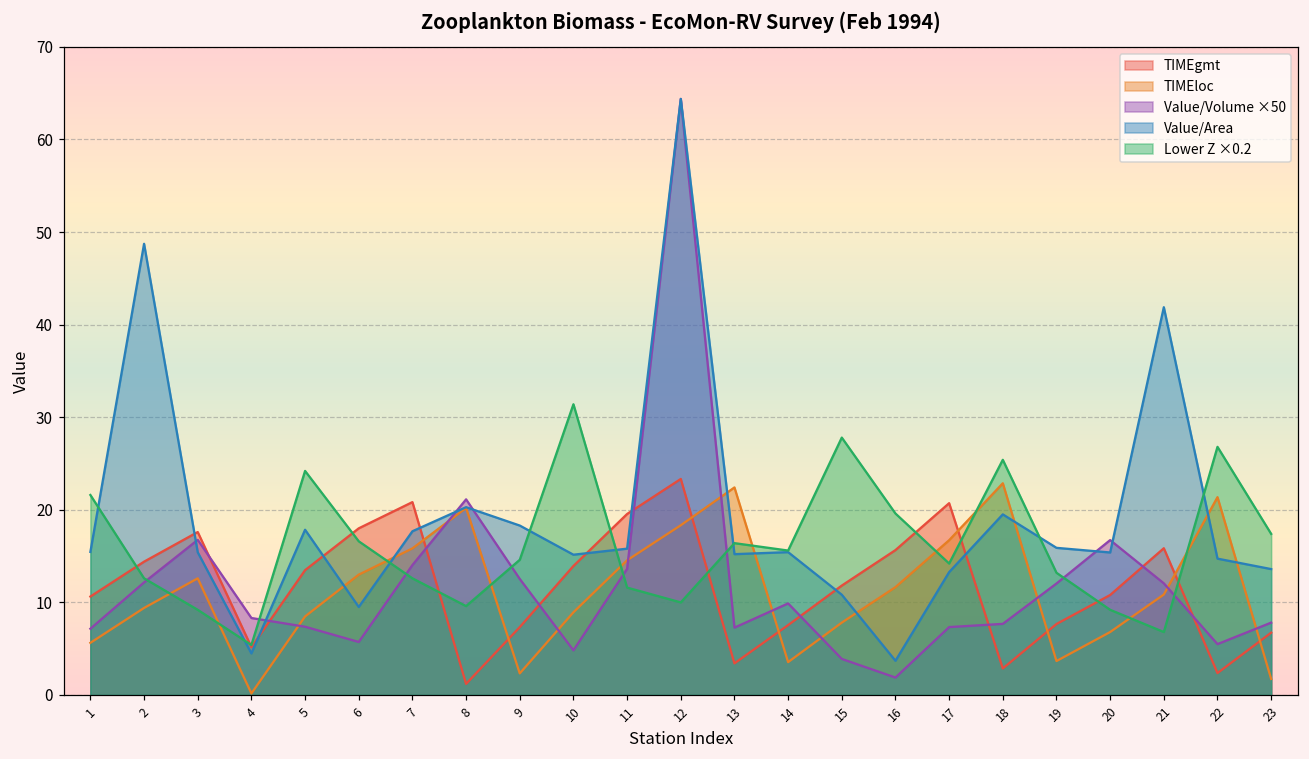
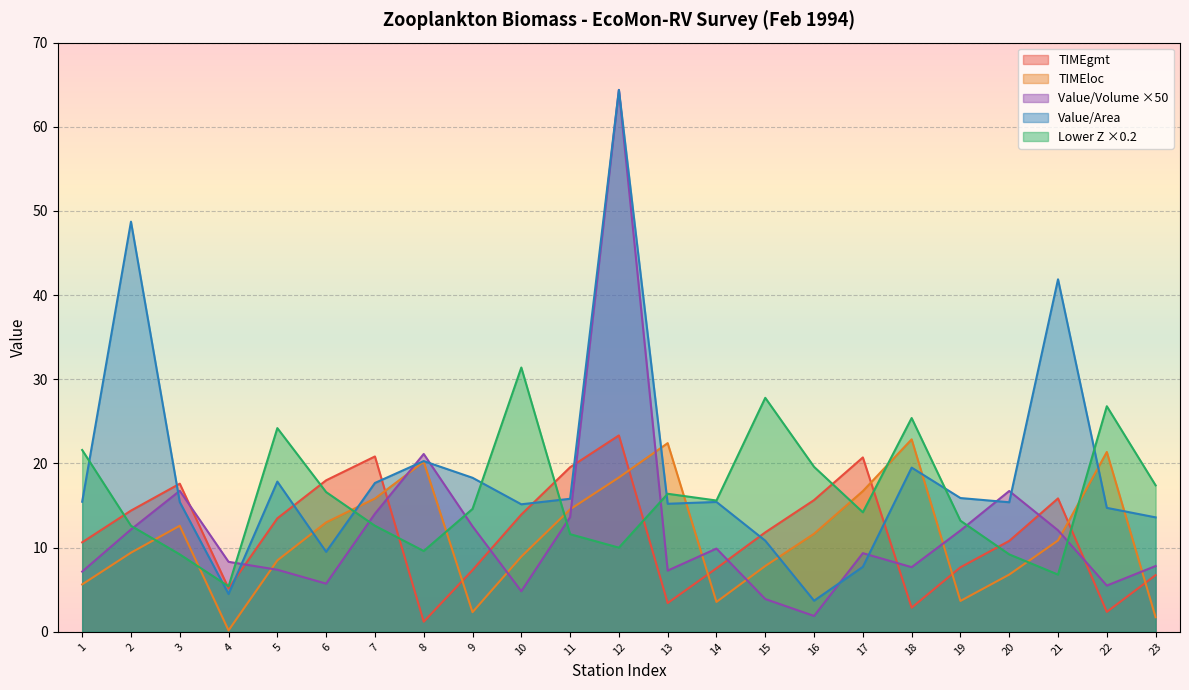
Value/Volume ×50, 17: 7 -> 9
Value/Area, 17: 13 -> 8
